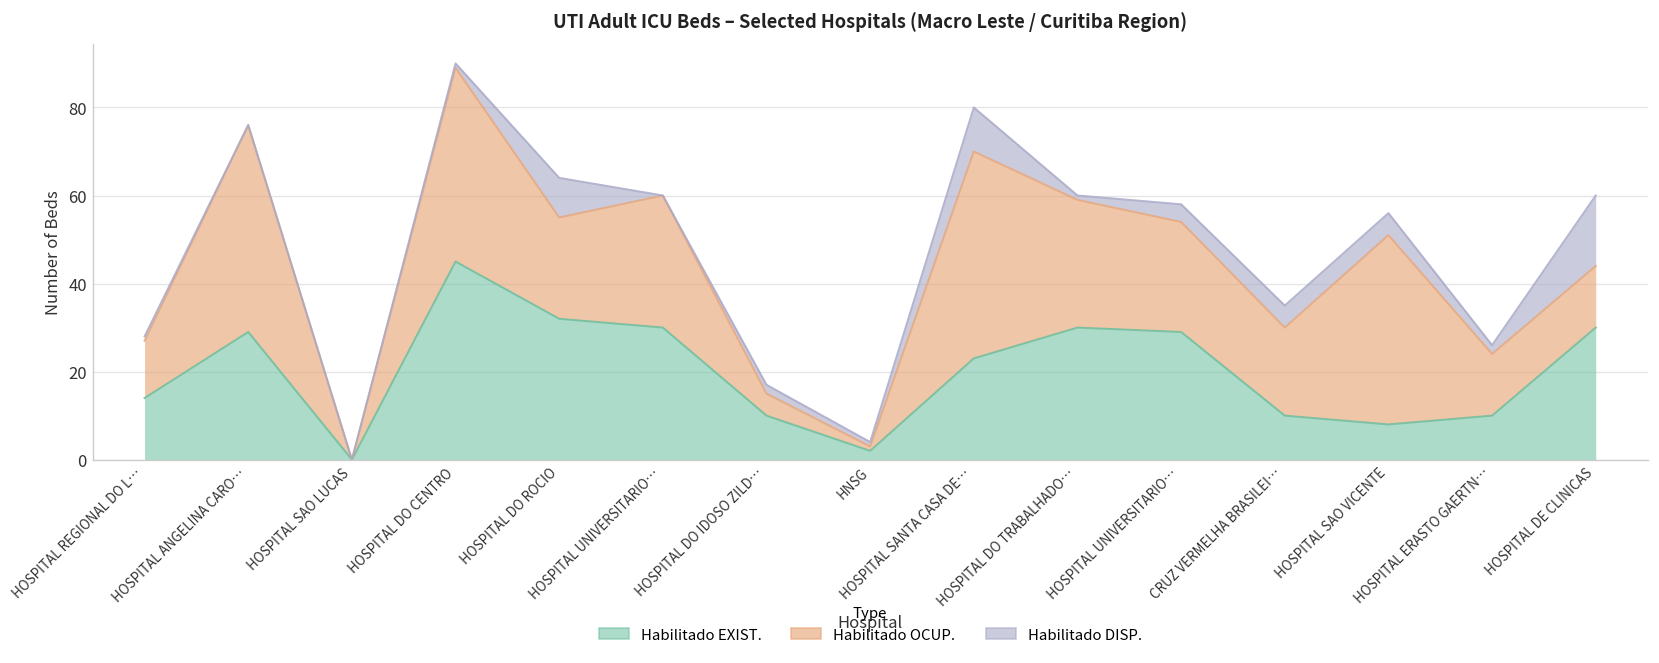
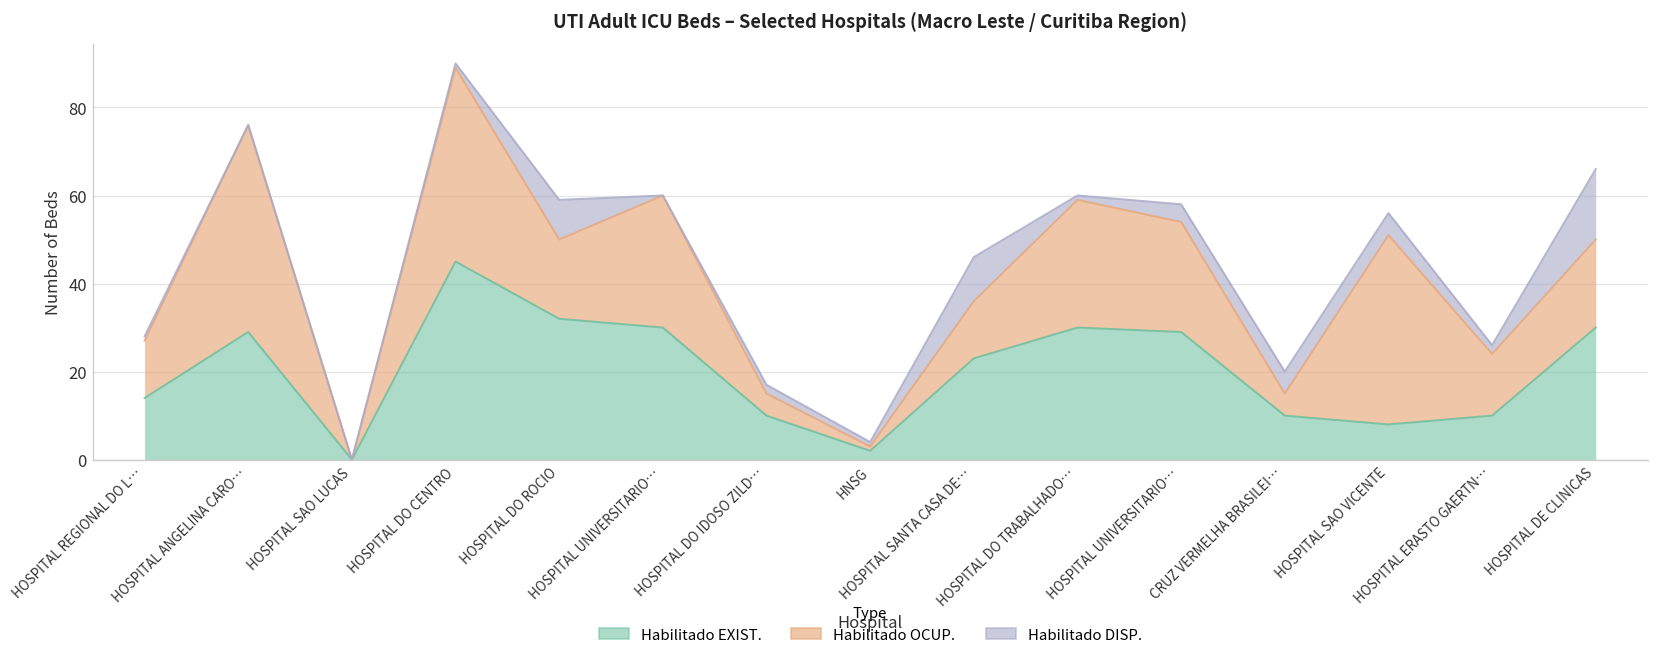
Habilitado OCUP., HOSPITAL DO ROCIO: 23 -> 18
Habilitado OCUP., HOSPITAL SANTA CASA DE…: 47 -> 13
Habilitado OCUP., CRUZ VERMELHA BRASILEI…: 20 -> 5
Habilitado OCUP., HOSPITAL DE CLINICAS: 14 -> 20
